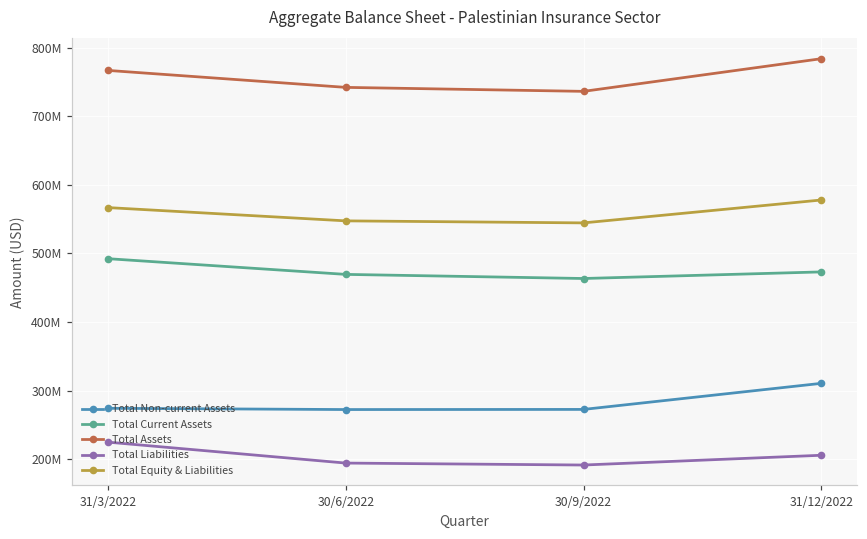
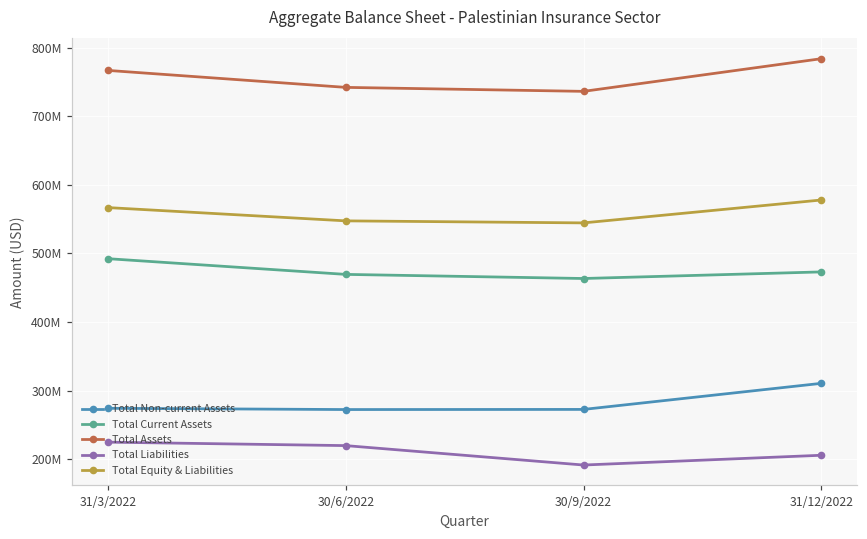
Total Liabilities, 30/6/2022: 190000000 -> 220000000
